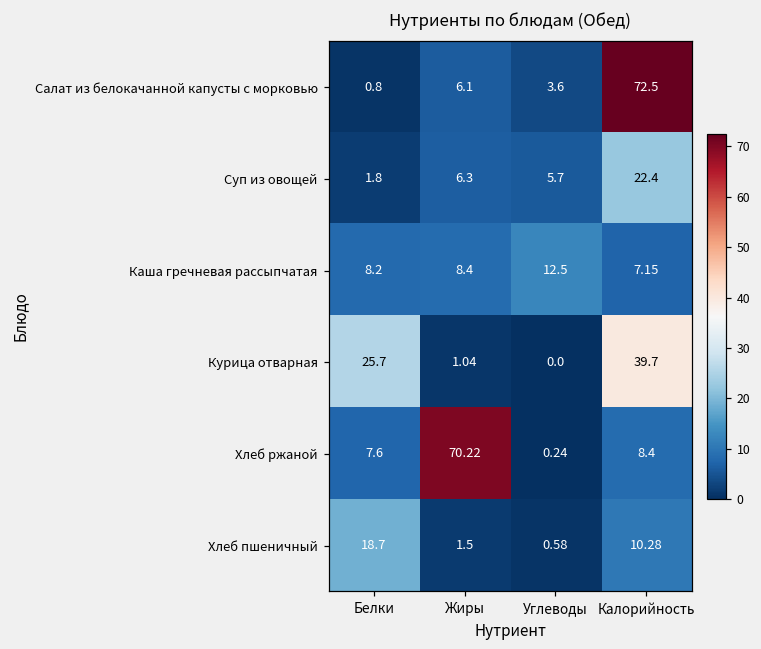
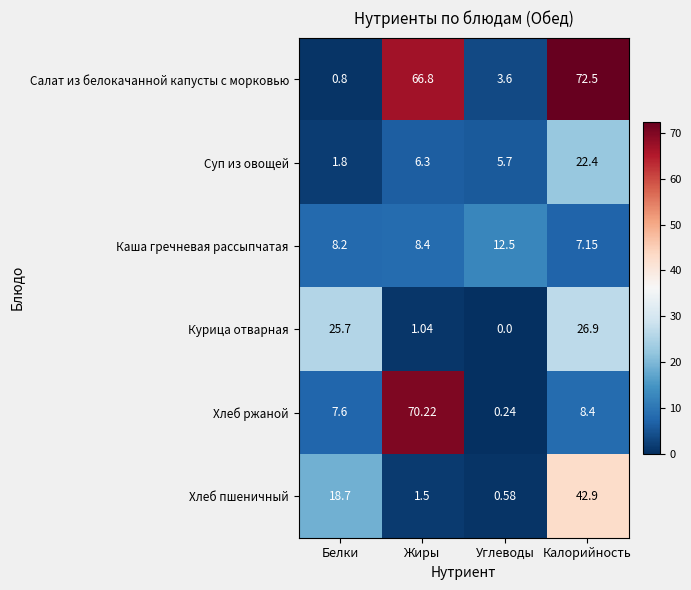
Салат из белокачанной капусты с морковью, Жиры: 6.1 -> 66.8
Курица отварная, Калорийность: 39.7 -> 26.9
Хлеб пшеничный, Калорийность: 10.28 -> 42.9
